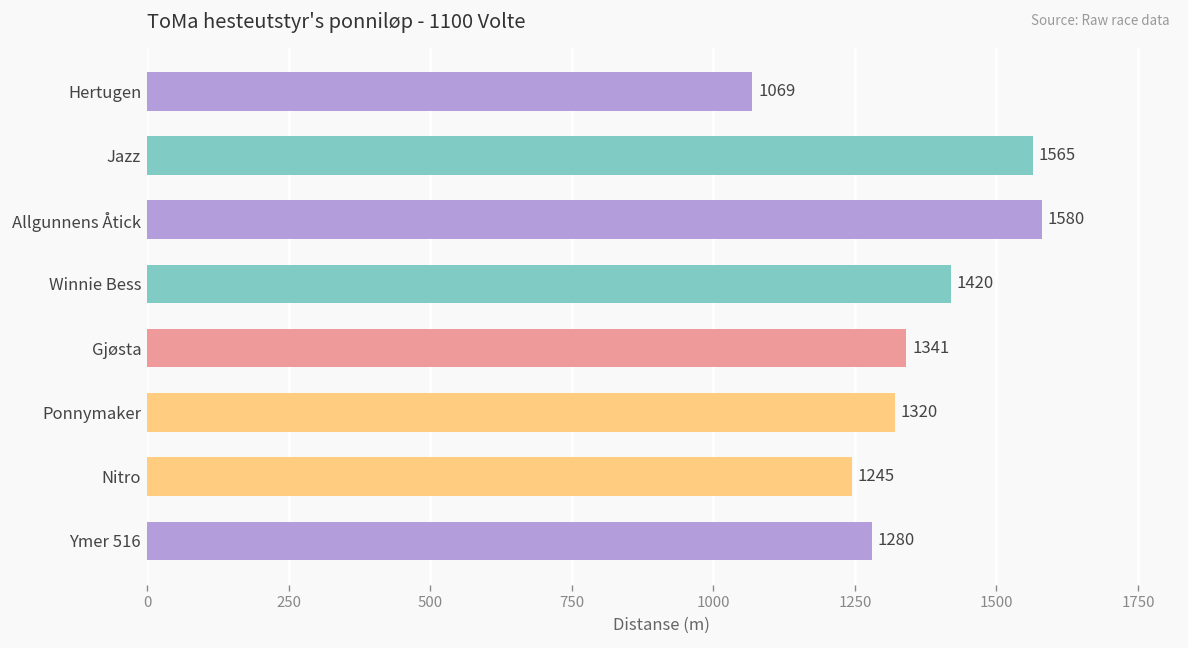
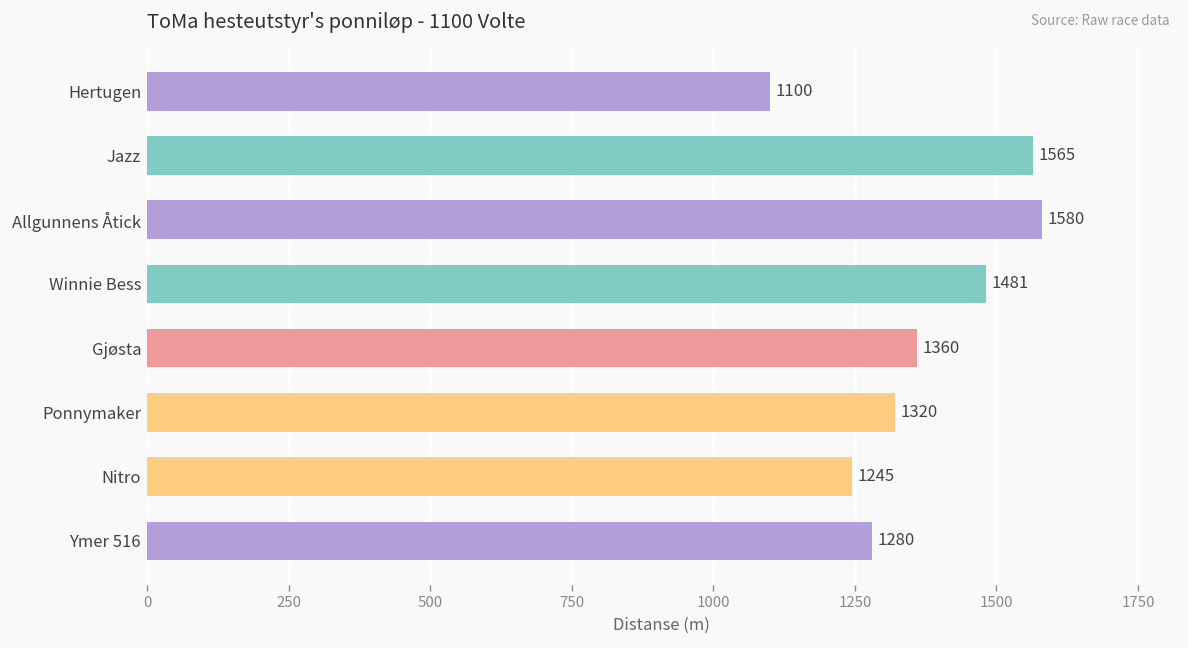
Hertugen: 1069 -> 1100
Winnie Bess: 1420 -> 1481
Gjøsta: 1341 -> 1360
